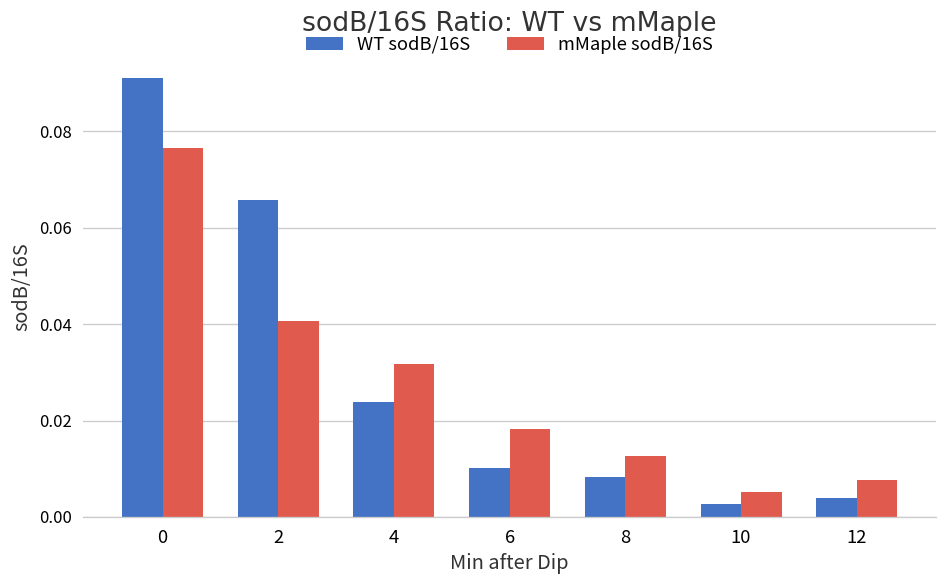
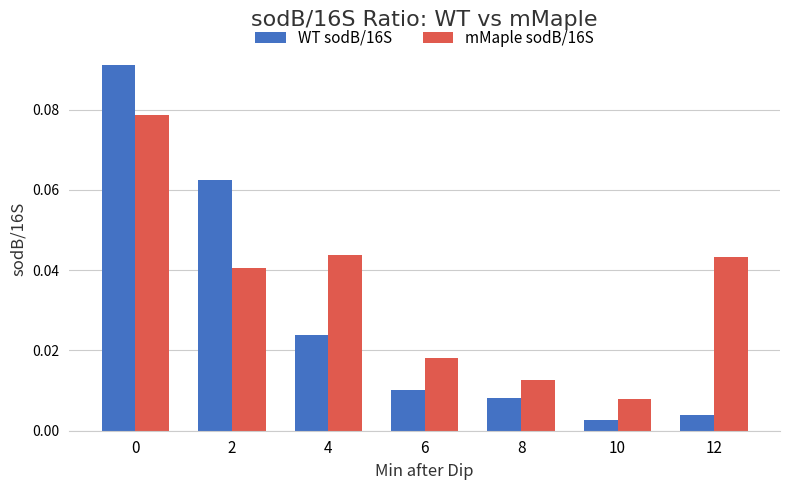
mMaple sodB/16S, 0: 0.077 -> 0.079
WT sodB/16S, 2: 0.066 -> 0.062
mMaple sodB/16S, 4: 0.032 -> 0.044
mMaple sodB/16S, 10: 0.005 -> 0.008
mMaple sodB/16S, 12: 0.008 -> 0.043
